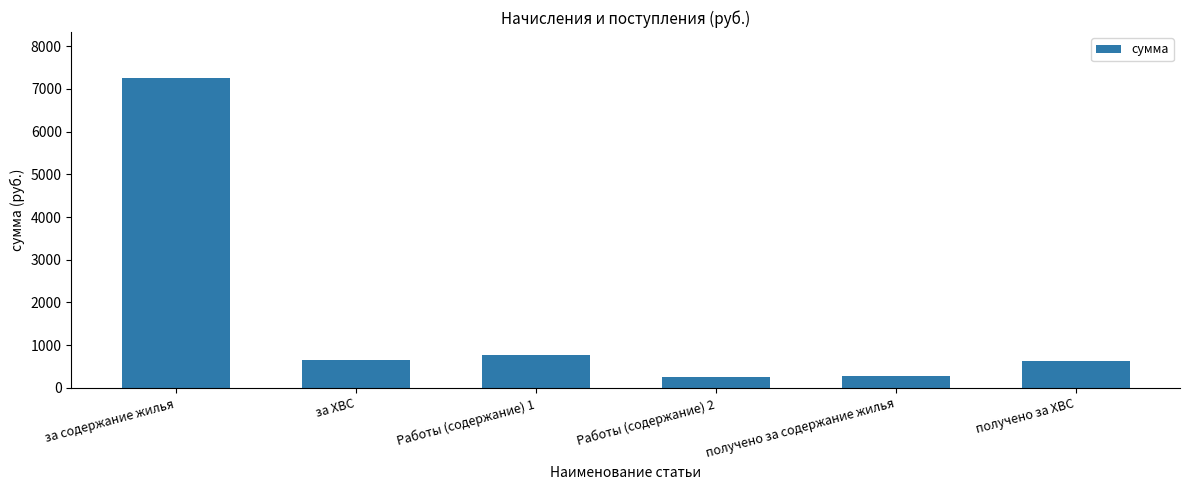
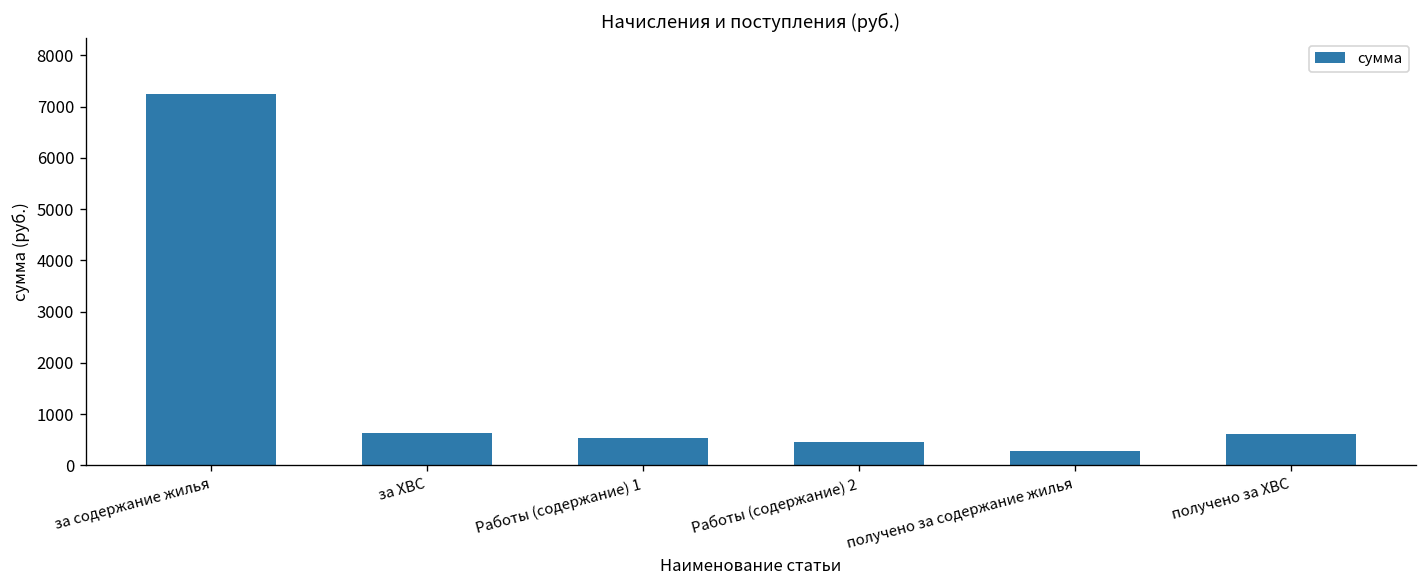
Работы (содержание) 1: 800 -> 500
Работы (содержание) 2: 300 -> 500
